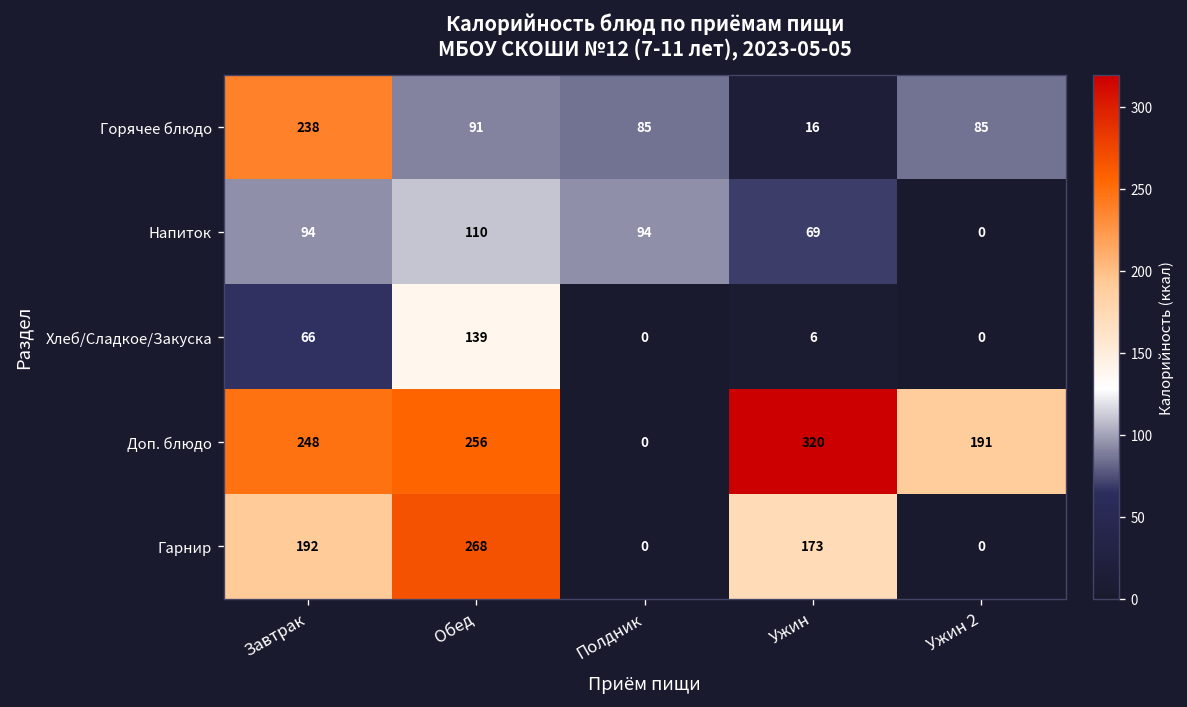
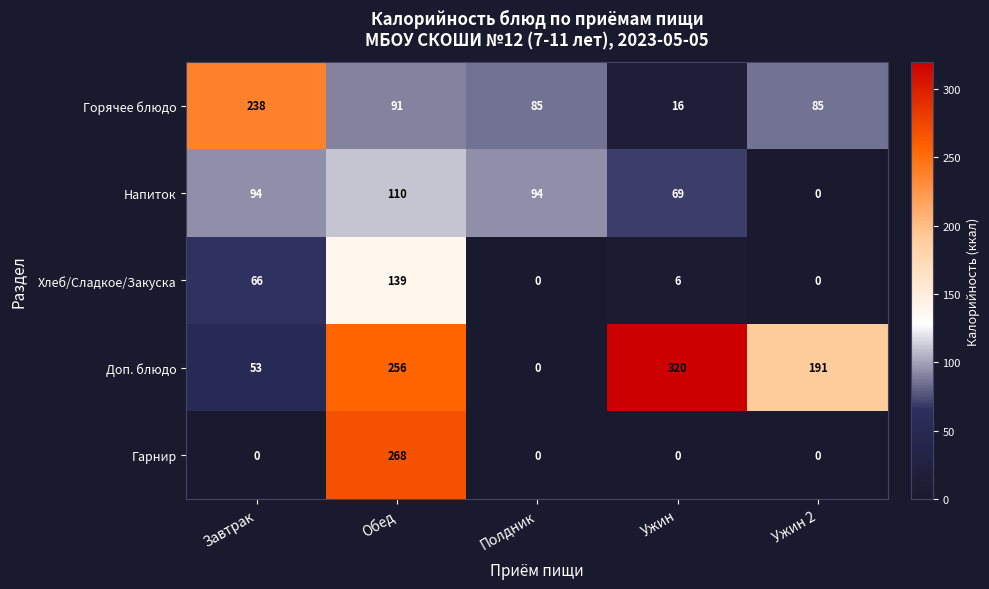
Доп. блюдо, Завтрак: 248 -> 53
Гарнир, Завтрак: 192 -> 0
Гарнир, Ужин: 173 -> 0
